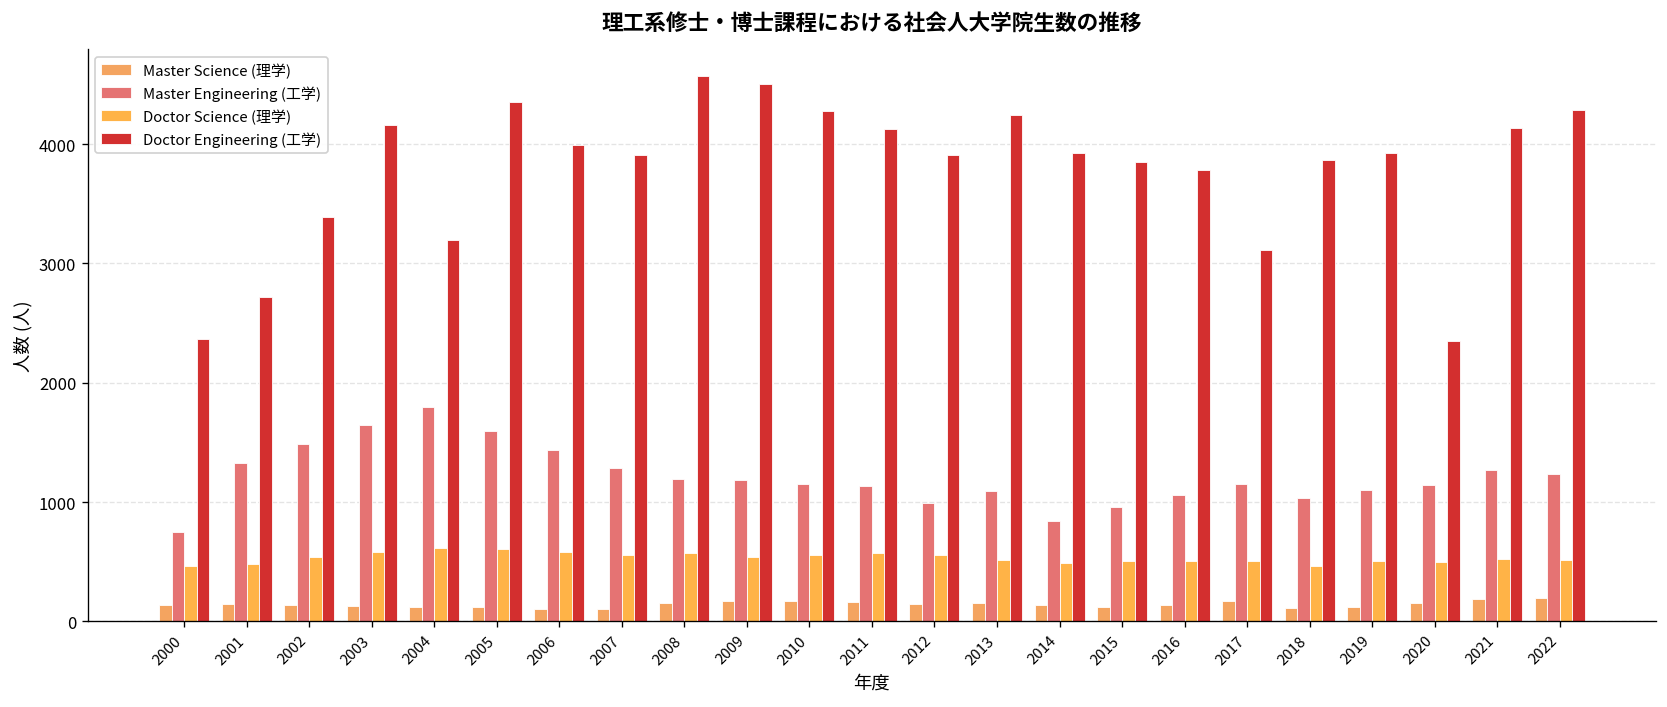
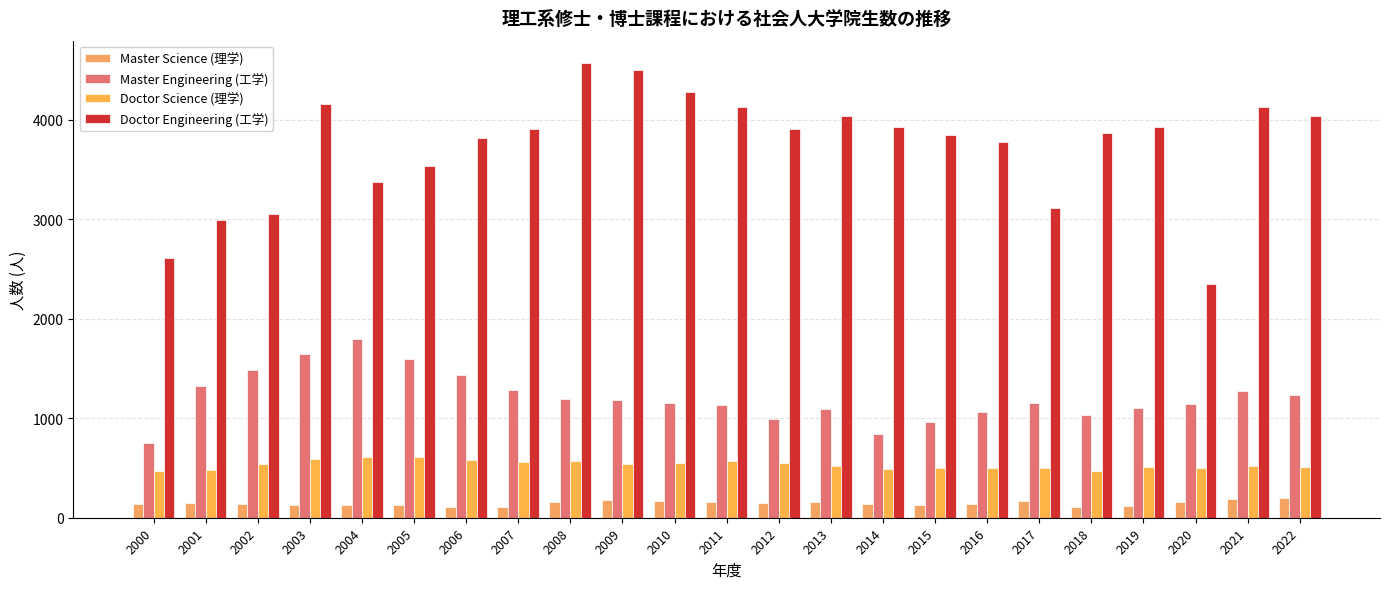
Doctor Engineering (工学), 2000: 2400 -> 2600
Doctor Engineering (工学), 2001: 2700 -> 3000
Doctor Engineering (工学), 2002: 3400 -> 3100
Doctor Engineering (工学), 2004: 3200 -> 3400
Doctor Engineering (工学), 2005: 4400 -> 3500
Doctor Engineering (工学), 2006: 4000 -> 3800
Doctor Engineering (工学), 2013: 4200 -> 4000
Doctor Engineering (工学), 2022: 4300 -> 4000
